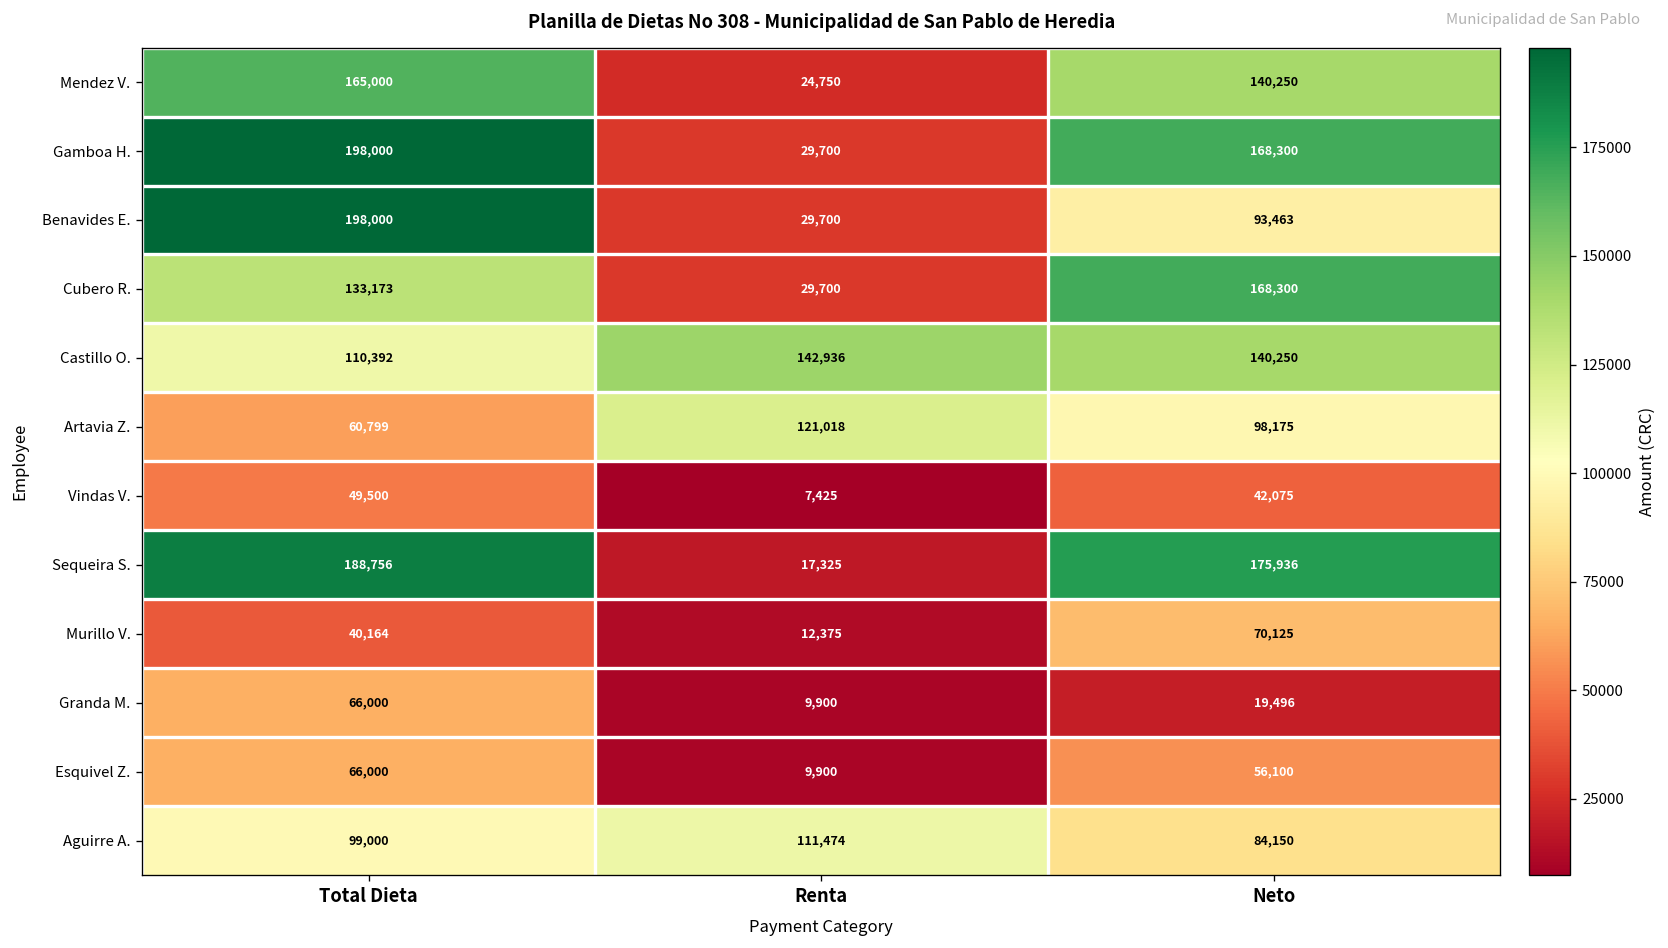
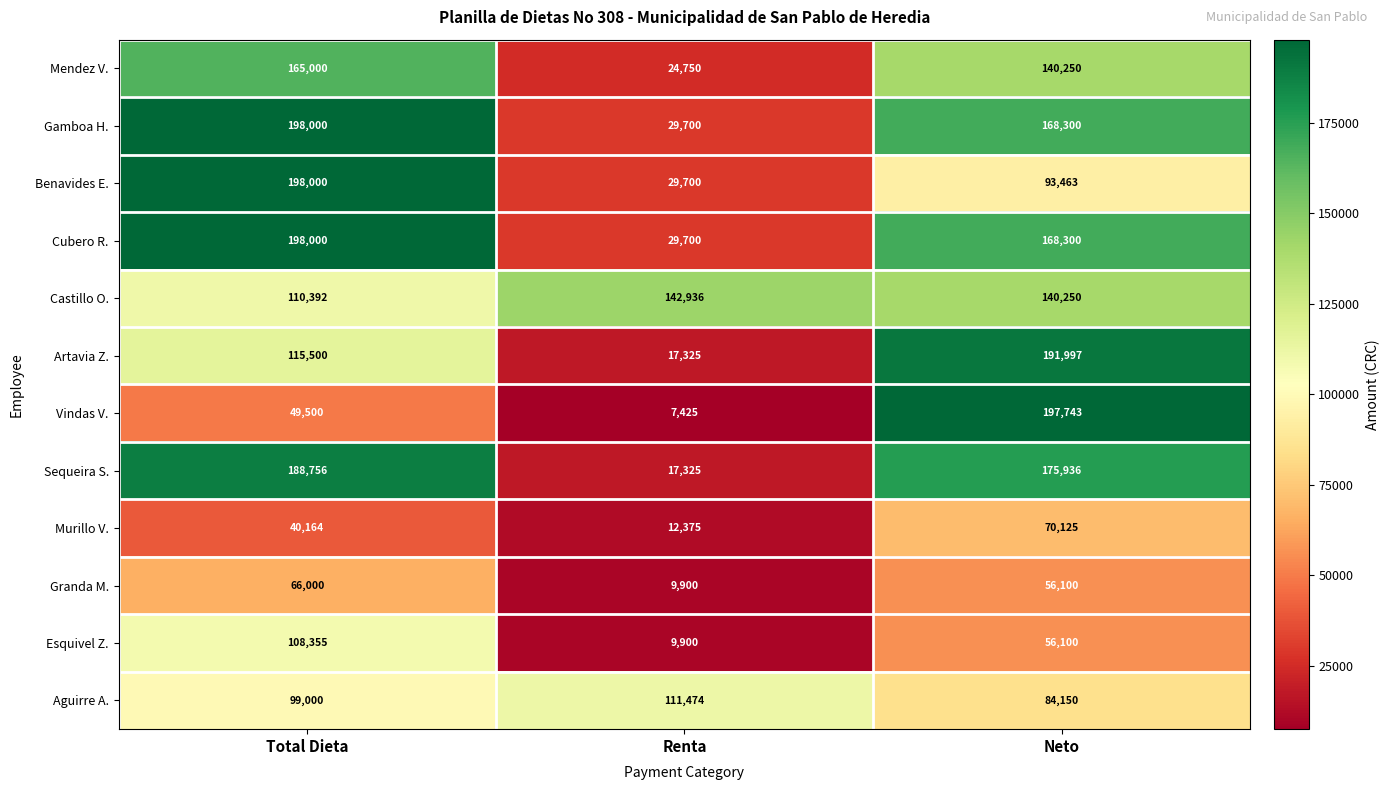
Cubero R., Total Dieta: 133,173 -> 198,000
Artavia Z., Total Dieta: 60,799 -> 115,500
Artavia Z., Renta: 121,018 -> 17,325
Artavia Z., Neto: 98,175 -> 191,997
Vindas V., Neto: 42,075 -> 197,743
Granda M., Neto: 19,496 -> 56,100
Esquivel Z., Total Dieta: 66,000 -> 108,355
